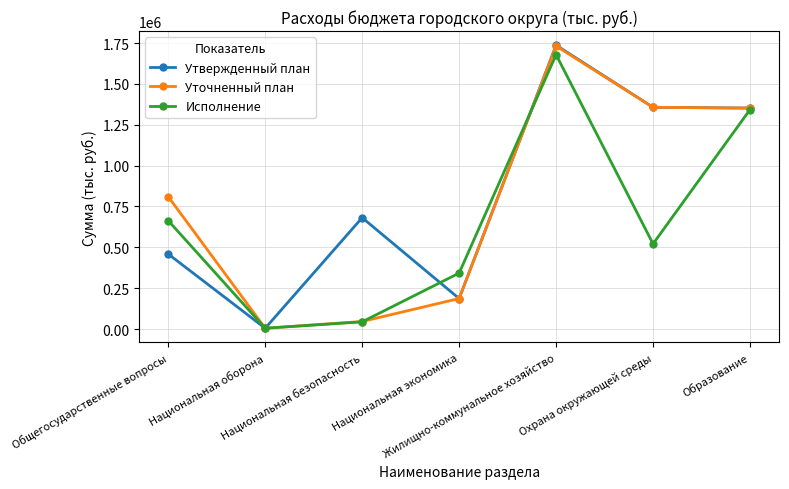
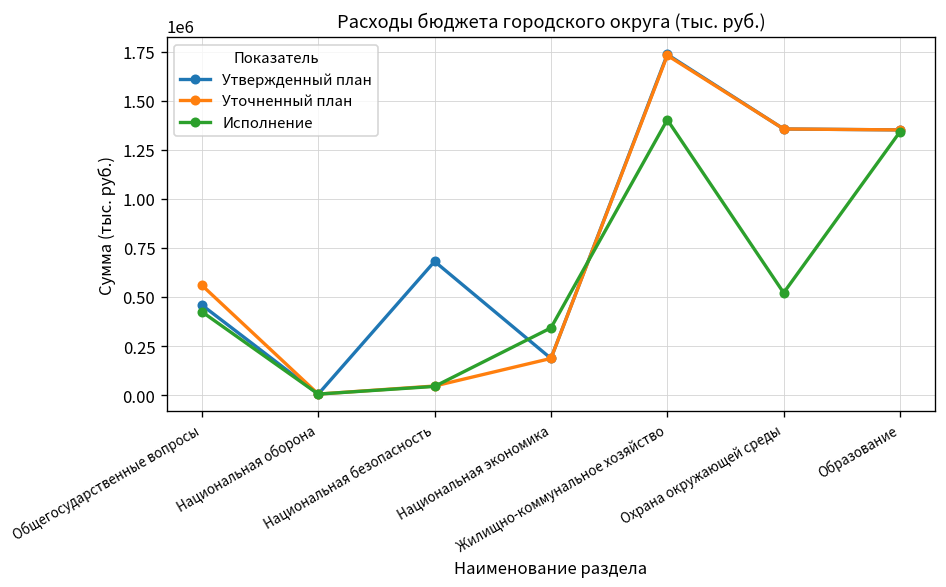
Уточненный план, Общегосударственные вопросы: 810000 -> 560000
Исполнение, Общегосударственные вопросы: 660000 -> 420000
Исполнение, Жилищно-коммунальное хозяйство: 1680000 -> 1400000
